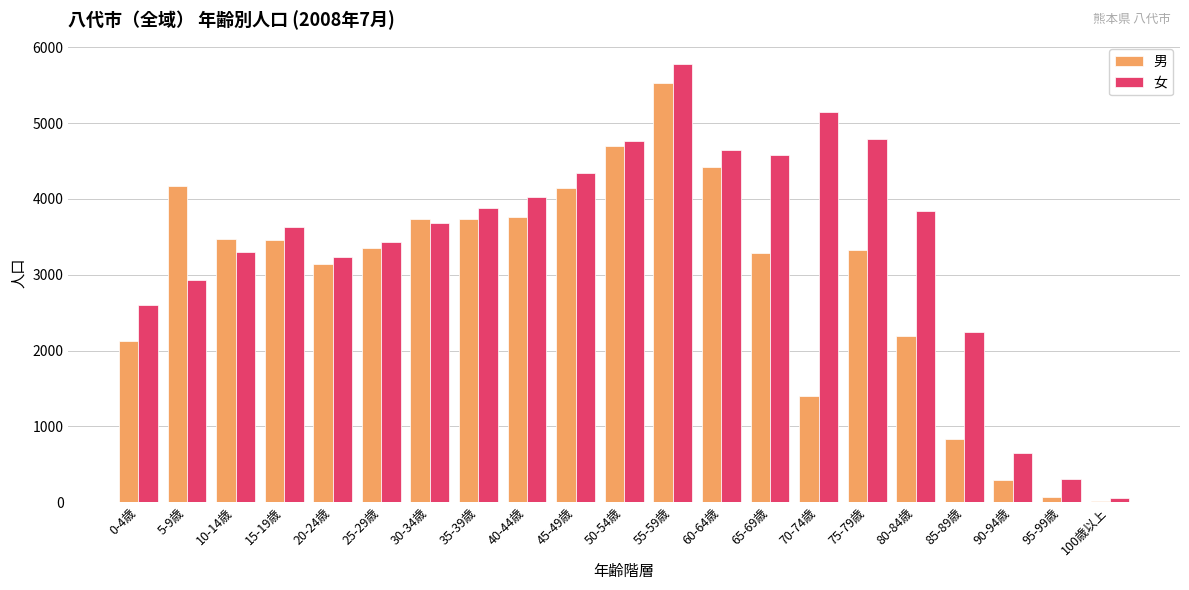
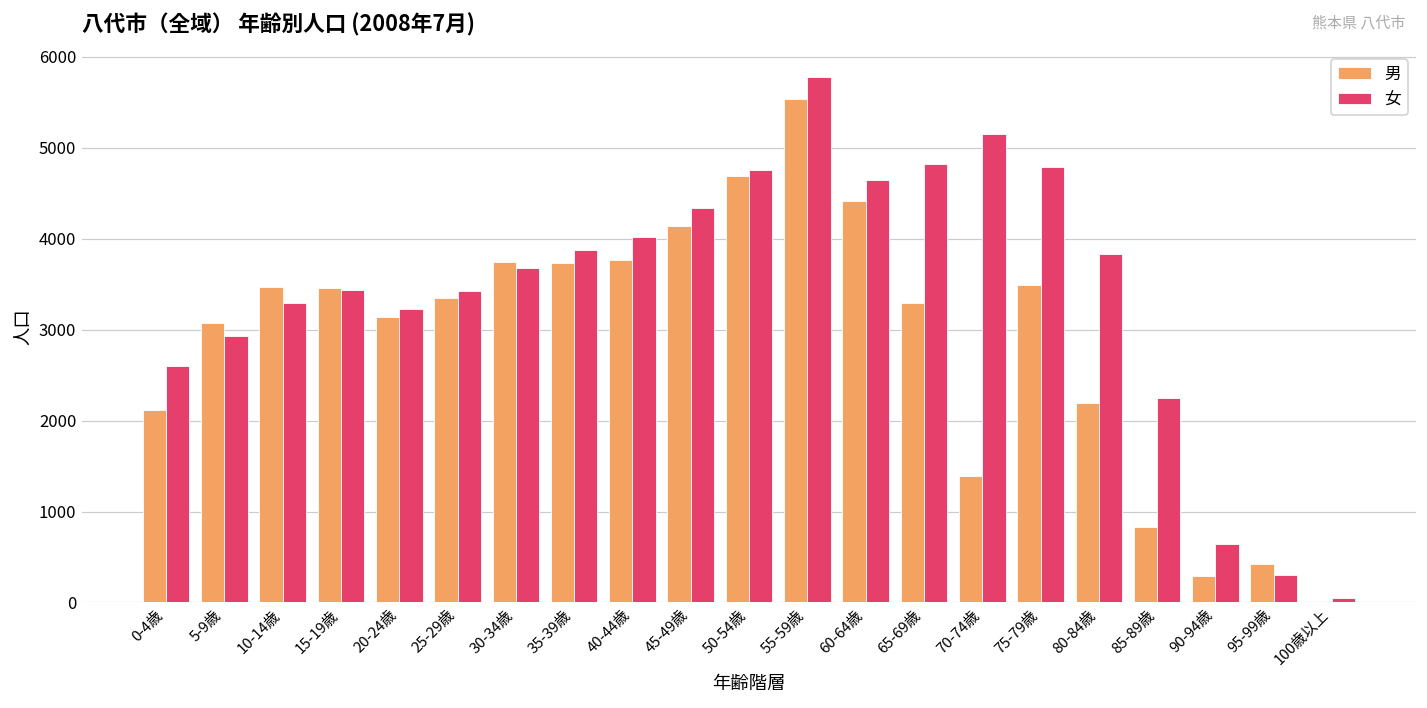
男, 5-9歳: 4200 -> 3100
女, 15-19歳: 3600 -> 3400
女, 65-69歳: 4600 -> 4800
男, 75-79歳: 3300 -> 3500
男, 95-99歳: 100 -> 400
